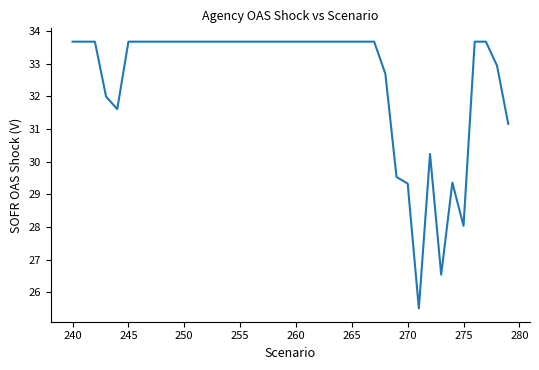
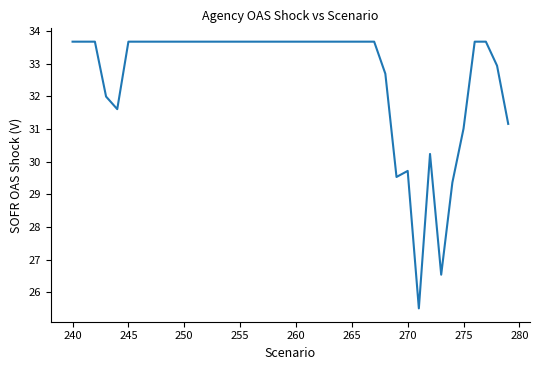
270: 29.3 -> 29.7
275: 28.0 -> 31.0
